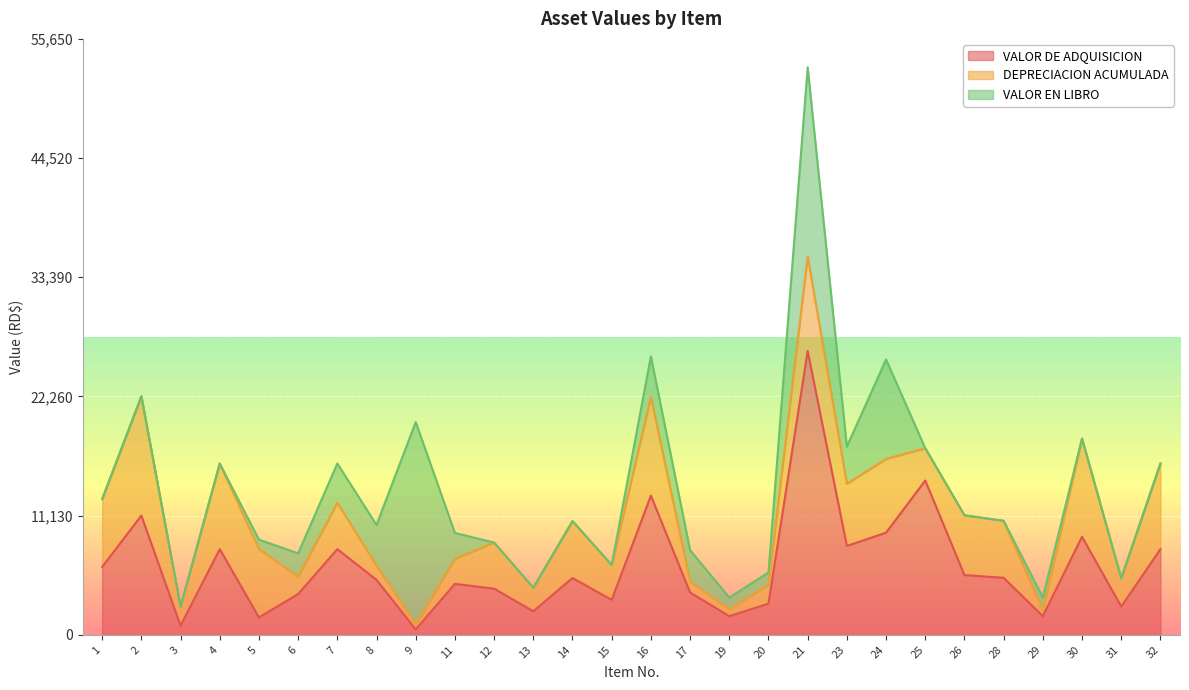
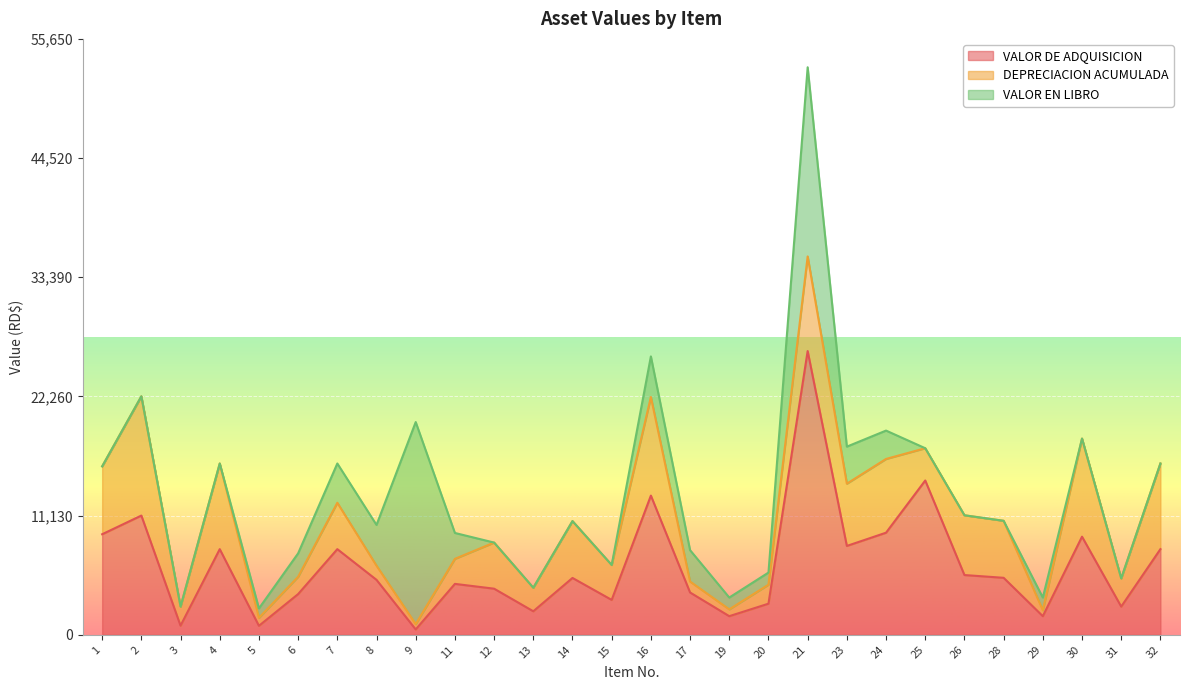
VALOR DE ADQUISICION, 1: 6,300 -> 9,400
VALOR DE ADQUISICION, 5: 1,600 -> 800
DEPRECIACION ACUMULADA, 5: 6,400 -> 700
VALOR EN LIBRO, 24: 9,300 -> 2,600
